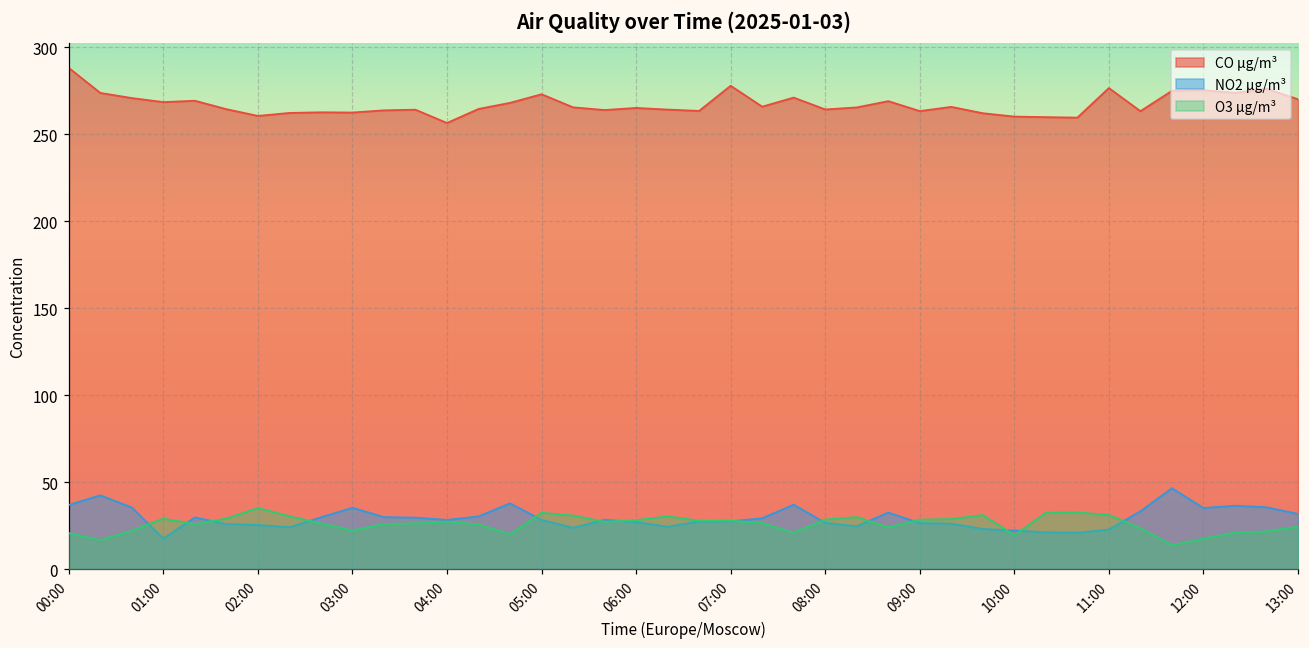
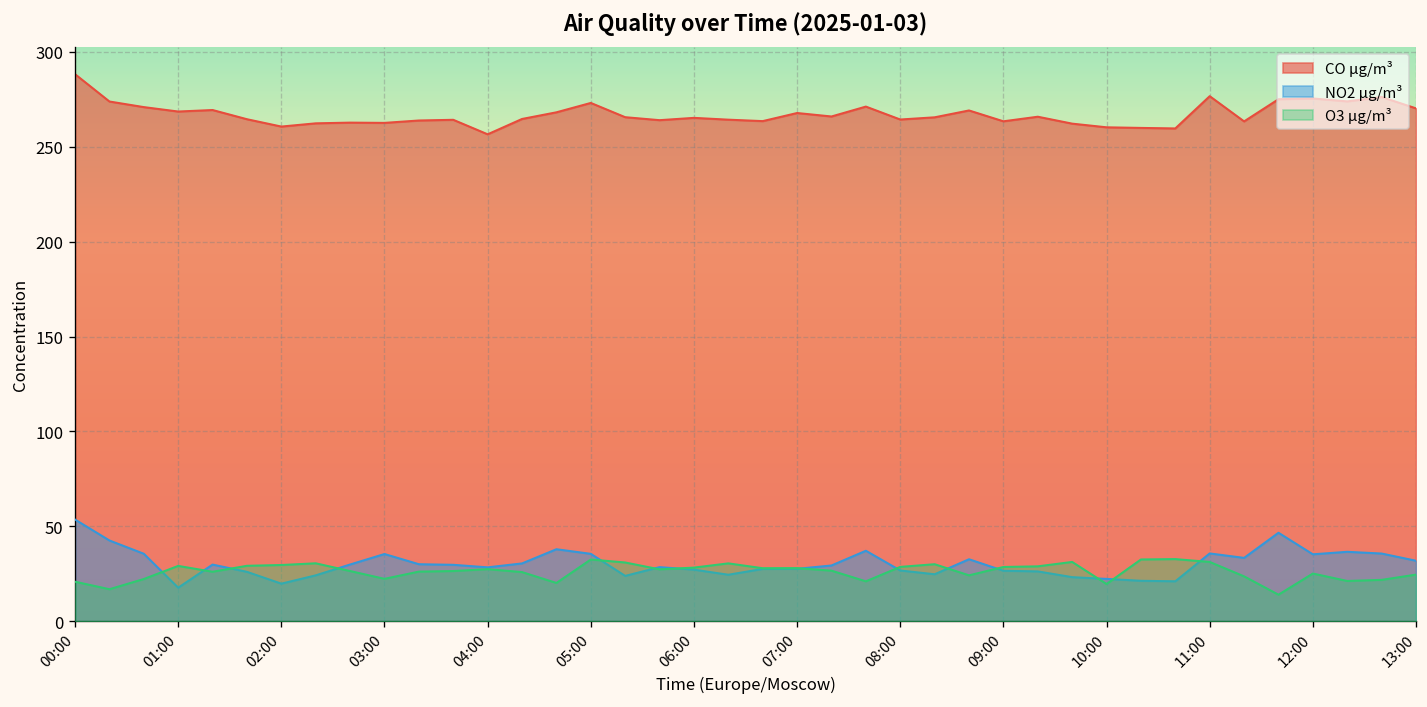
NO2 µg/m³, 00:00: 37 -> 54
NO2 µg/m³, 02:00: 26 -> 20
O3 µg/m³, 02:00: 35 -> 30
NO2 µg/m³, 05:00: 28 -> 36
CO µg/m³, 07:00: 278 -> 268
NO2 µg/m³, 11:00: 23 -> 36
O3 µg/m³, 12:00: 18 -> 25
